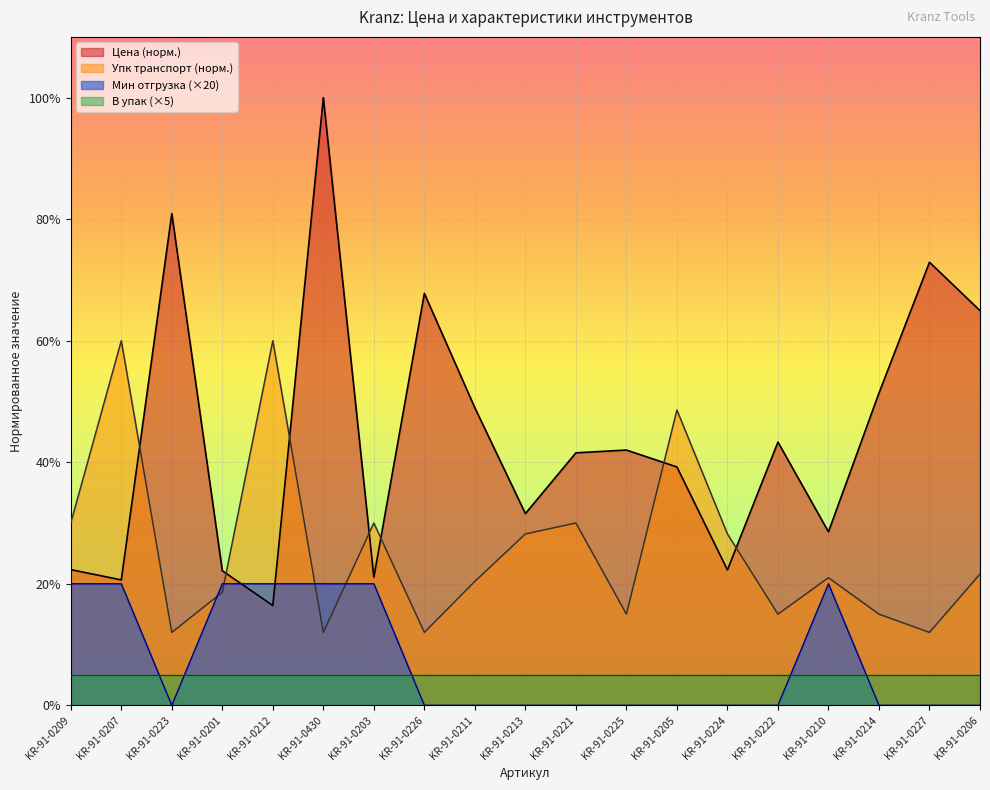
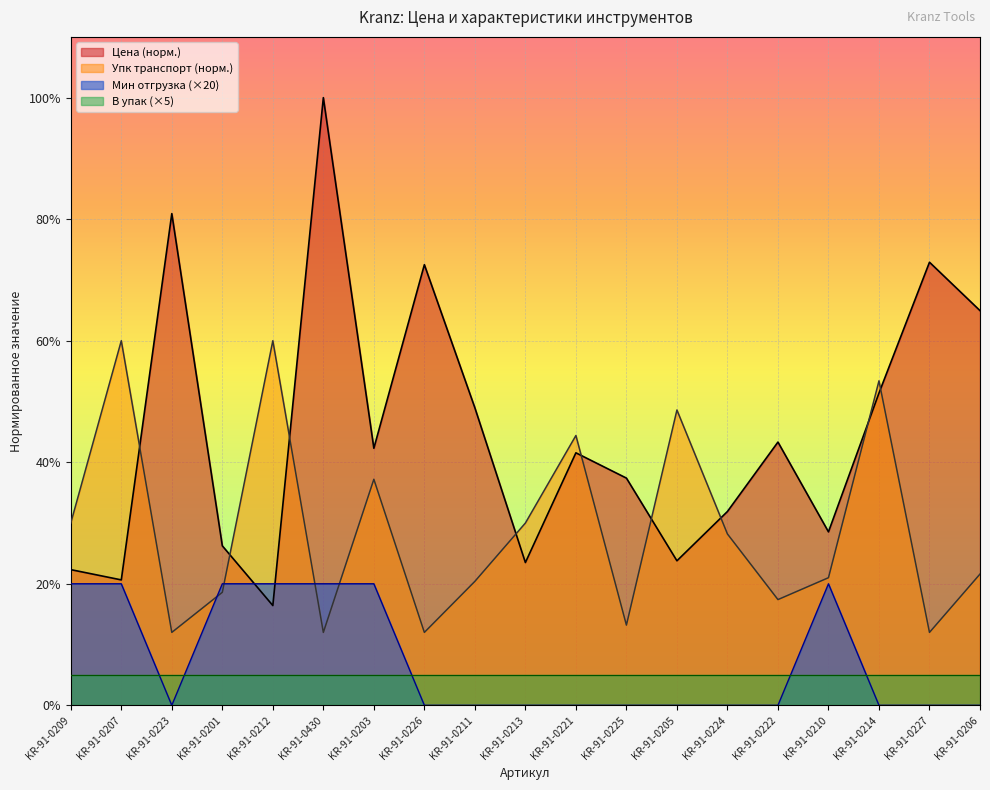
Цена (норм.), KR-91-0201: 22% -> 26%
Цена (норм.), KR-91-0203: 21% -> 42%
Упк транспорт (норм.), KR-91-0203: 30% -> 37%
Цена (норм.), KR-91-0226: 68% -> 73%
Цена (норм.), KR-91-0213: 32% -> 23%
Упк транспорт (норм.), KR-91-0213: 28% -> 30%
Упк транспорт (норм.), KR-91-0221: 30% -> 44%
Цена (норм.), KR-91-0225: 42% -> 37%
Упк транспорт (норм.), KR-91-0225: 15% -> 13%
Цена (норм.), KR-91-0205: 39% -> 24%
Цена (норм.), KR-91-0224: 22% -> 32%
Упк транспорт (норм.), KR-91-0222: 15% -> 17%
Упк транспорт (норм.), KR-91-0214: 15% -> 53%
